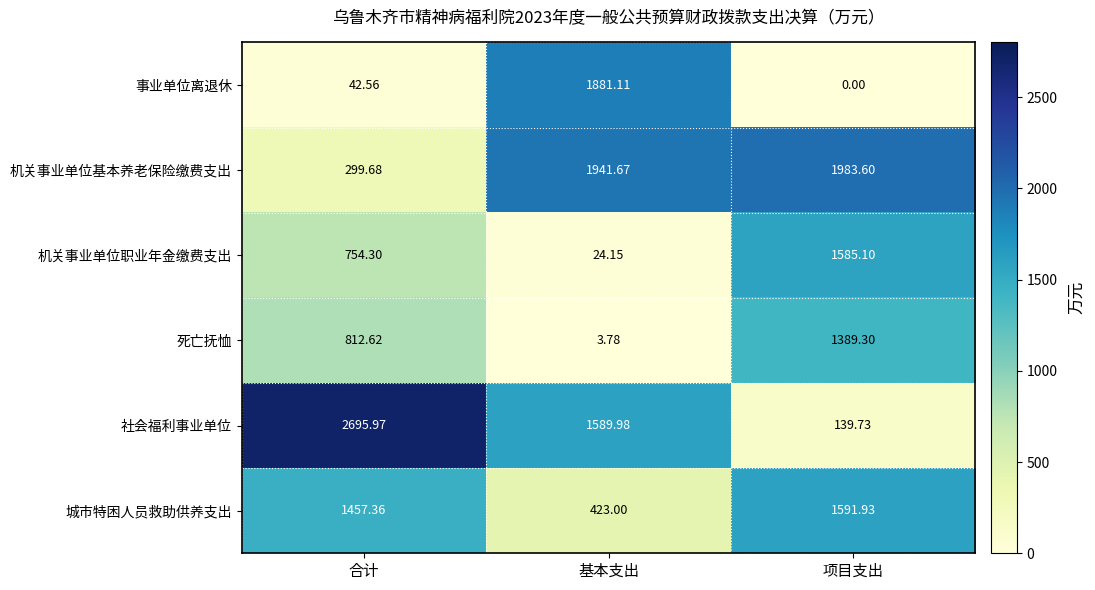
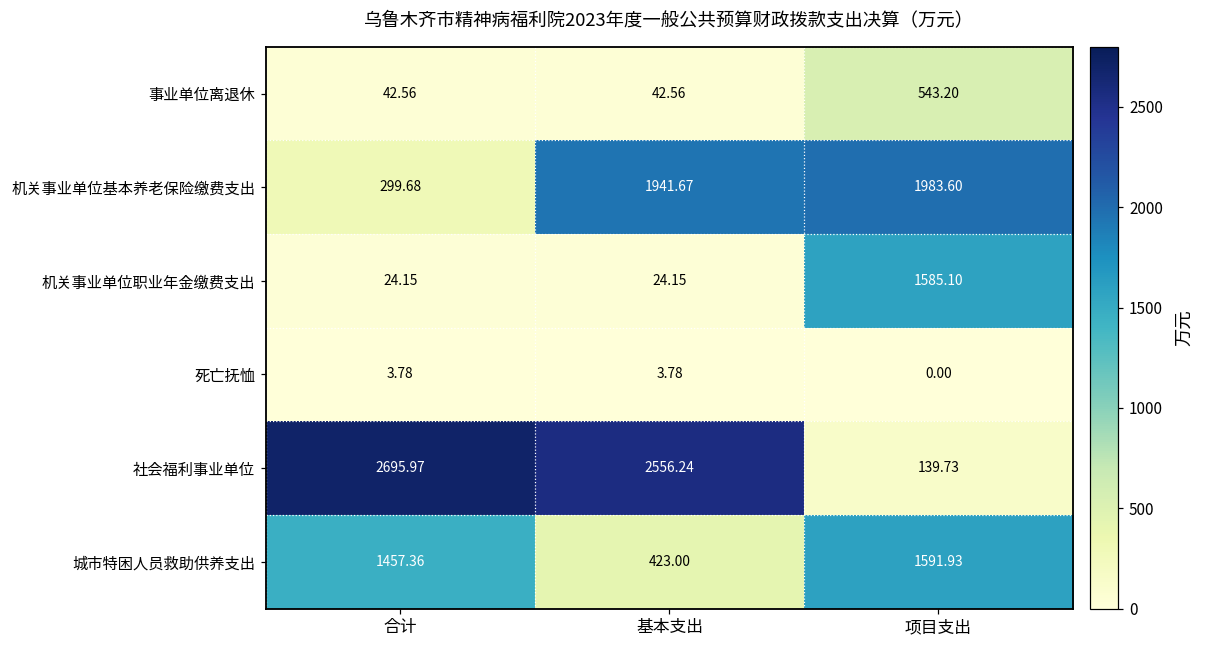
事业单位离退休, 基本支出: 1881.11 -> 42.56
事业单位离退休, 项目支出: 0.00 -> 543.20
机关事业单位职业年金缴费支出, 合计: 754.30 -> 24.15
死亡抚恤, 合计: 812.62 -> 3.78
死亡抚恤, 项目支出: 1389.30 -> 0.00
社会福利事业单位, 基本支出: 1589.98 -> 2556.24
